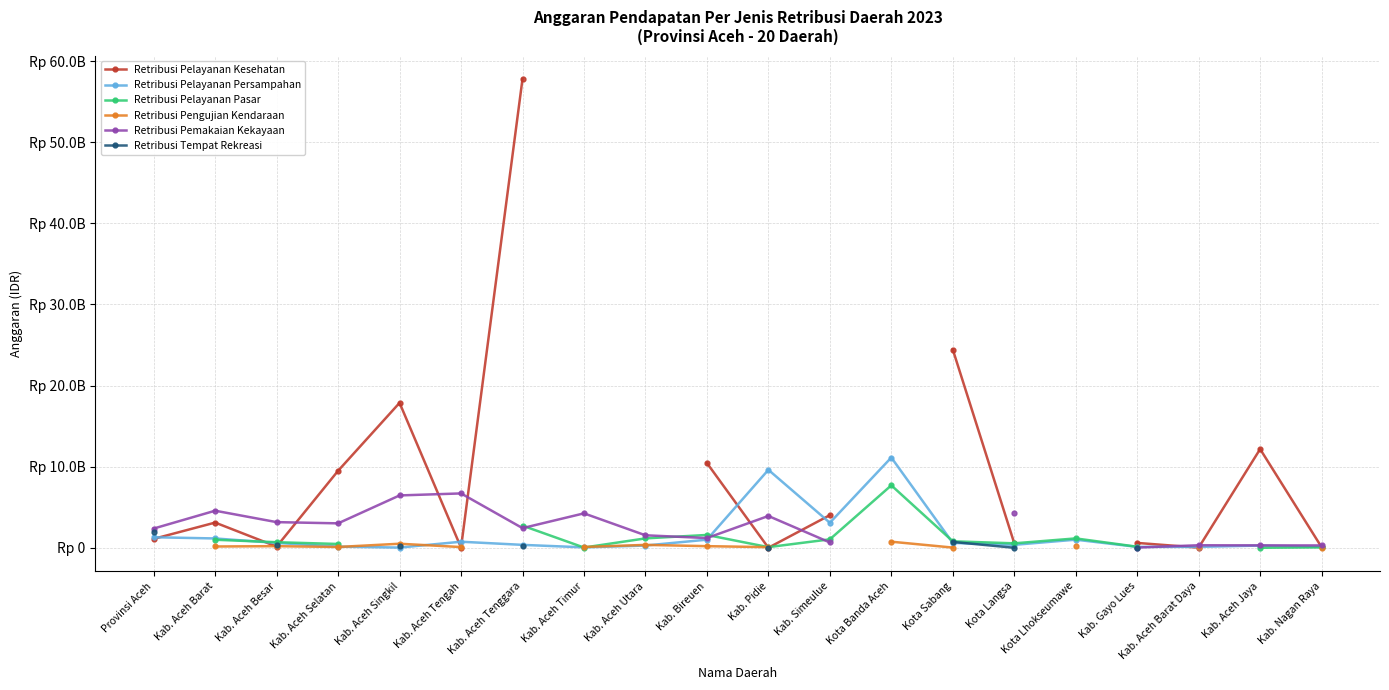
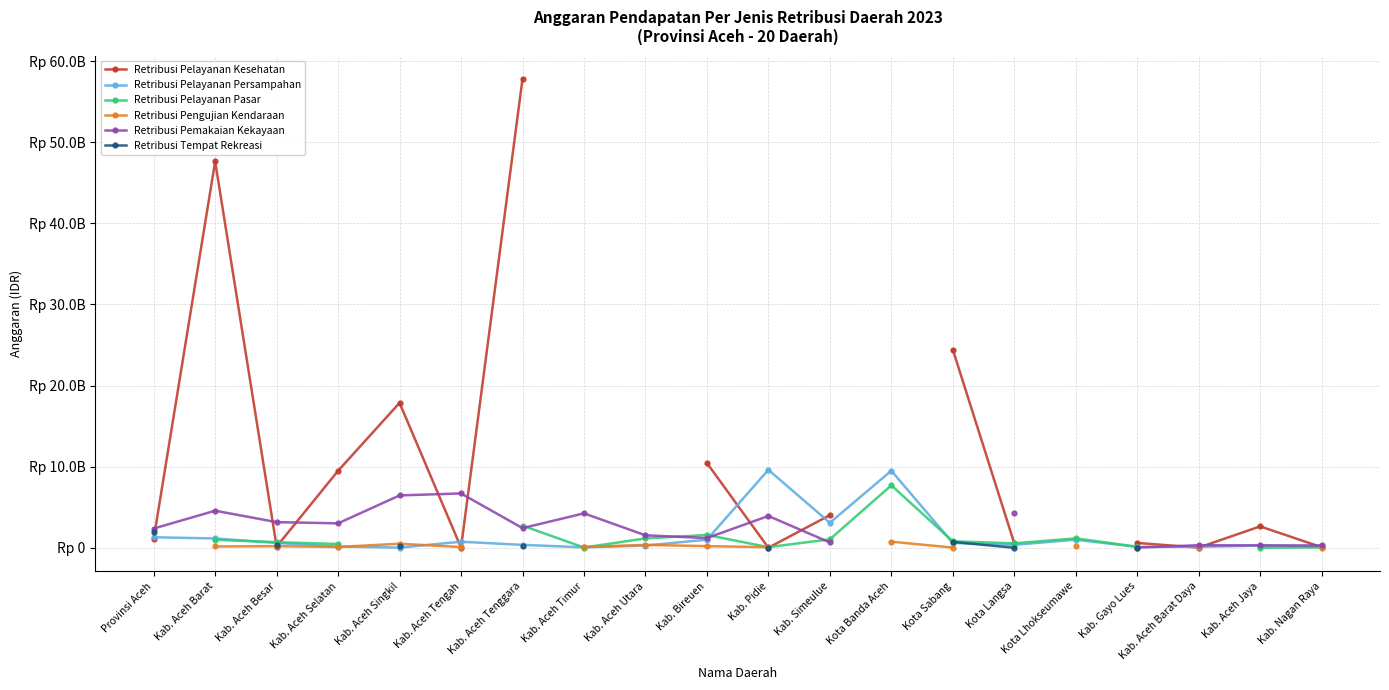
Retribusi Pelayanan Kesehatan, Kab. Aceh Barat: Rp 3000000000 -> Rp 48000000000
Retribusi Pelayanan Persampahan, Kota Banda Aceh: Rp 11000000000 -> Rp 10000000000
Retribusi Pelayanan Kesehatan, Kab. Aceh Jaya: Rp 12000000000 -> Rp 3000000000
